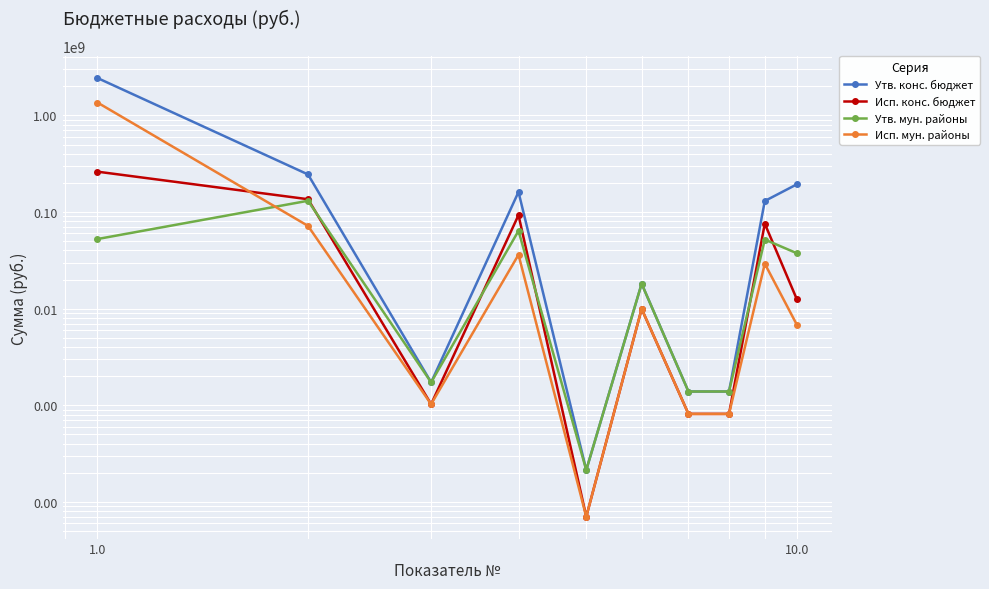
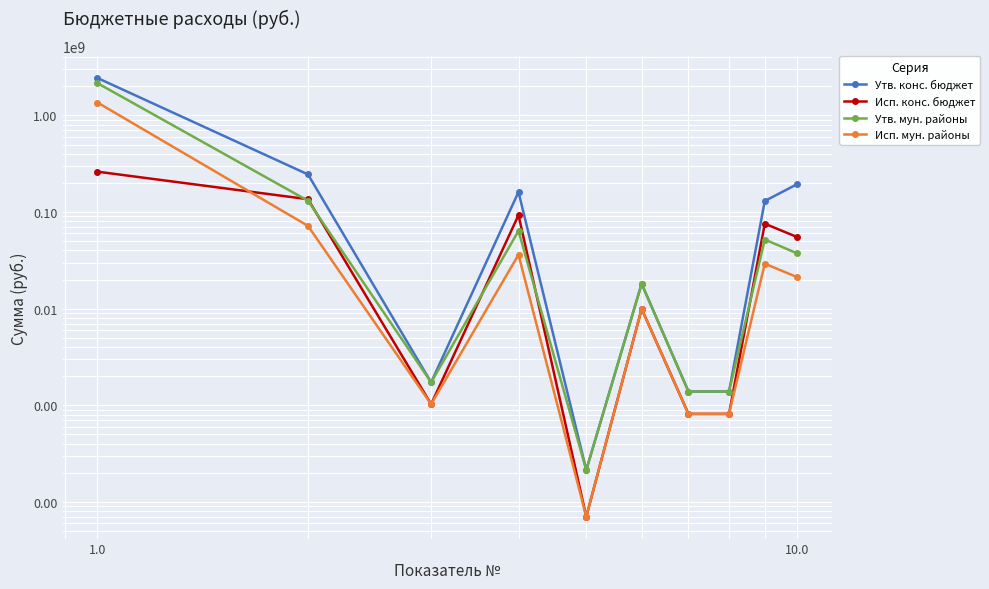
Утв. мун. районы, 1.0: 50000000 -> 2200000000
Исп. конс. бюджет, 10.0: 13000000 -> 60000000
Исп. мун. районы, 10.0: 7000000 -> 21000000
